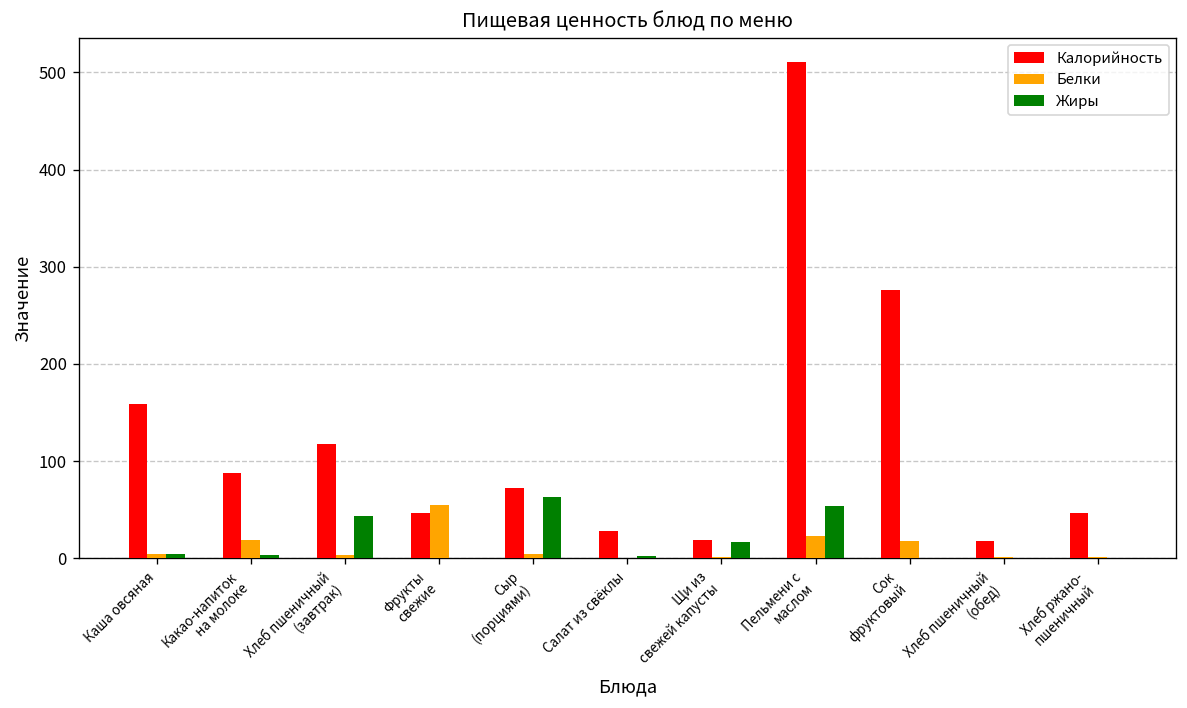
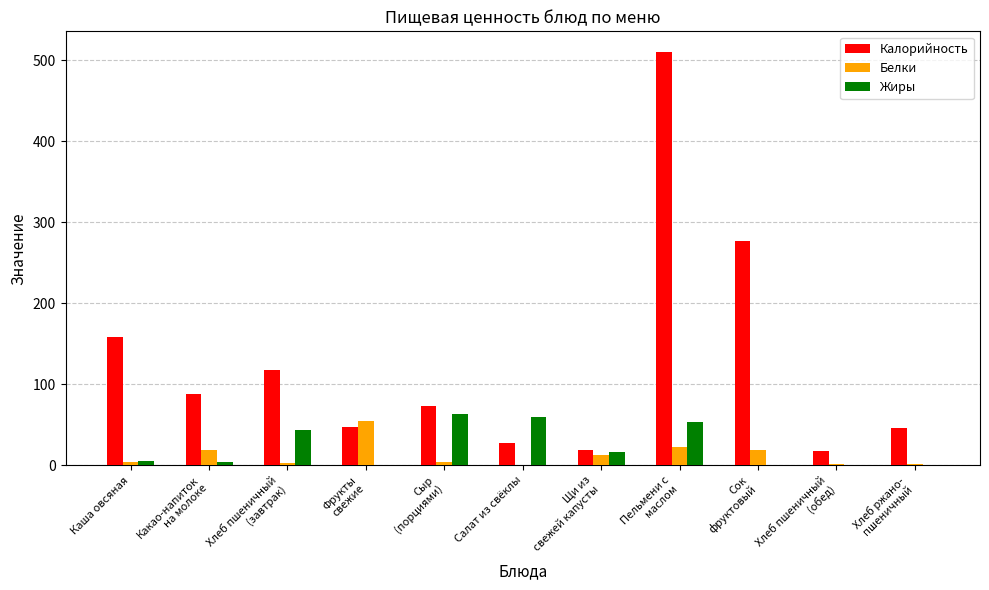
Жиры, Салат из свёклы: 0 -> 60
Белки, Щи из свежей капусты: 0 -> 10
